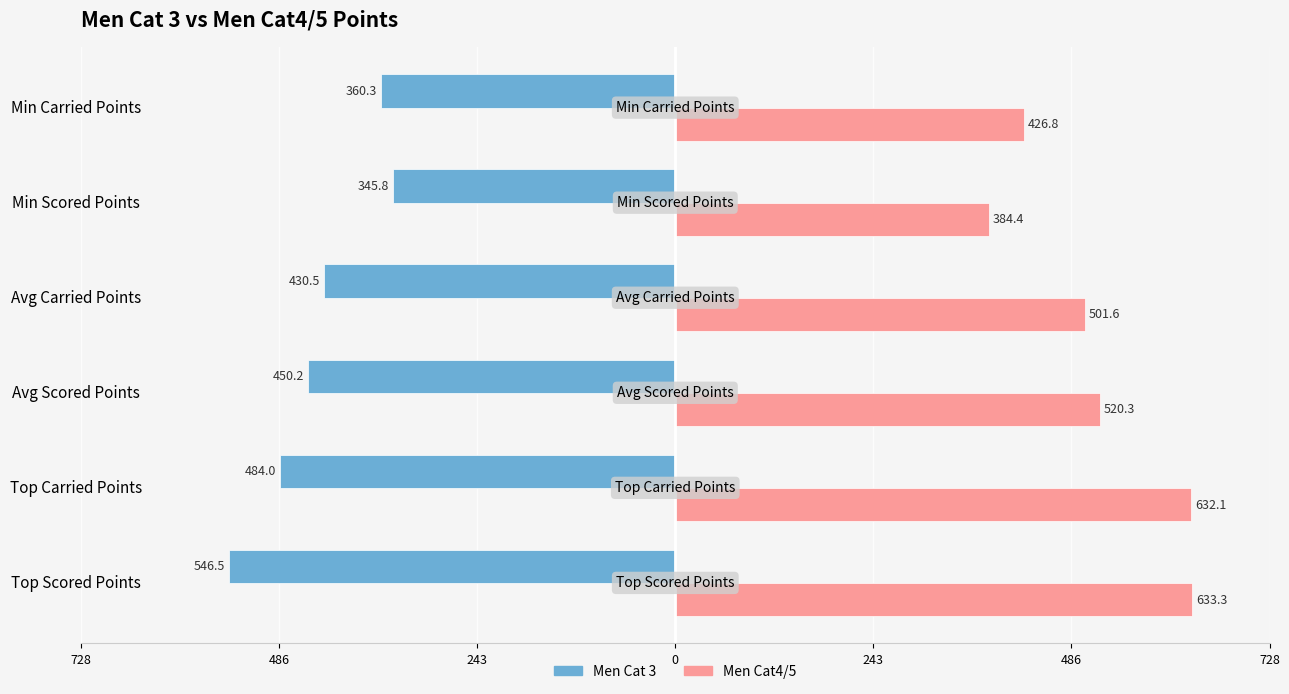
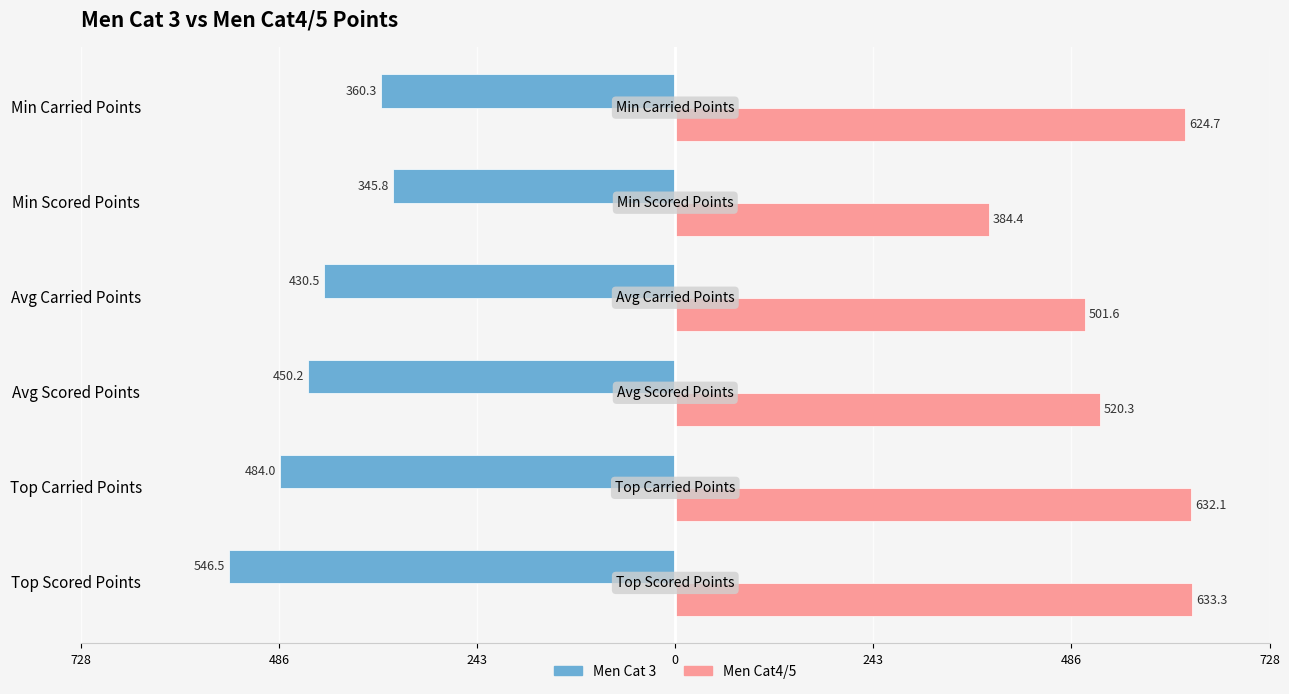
Men Cat4/5, Min Carried Points: 426.8 -> 624.7
